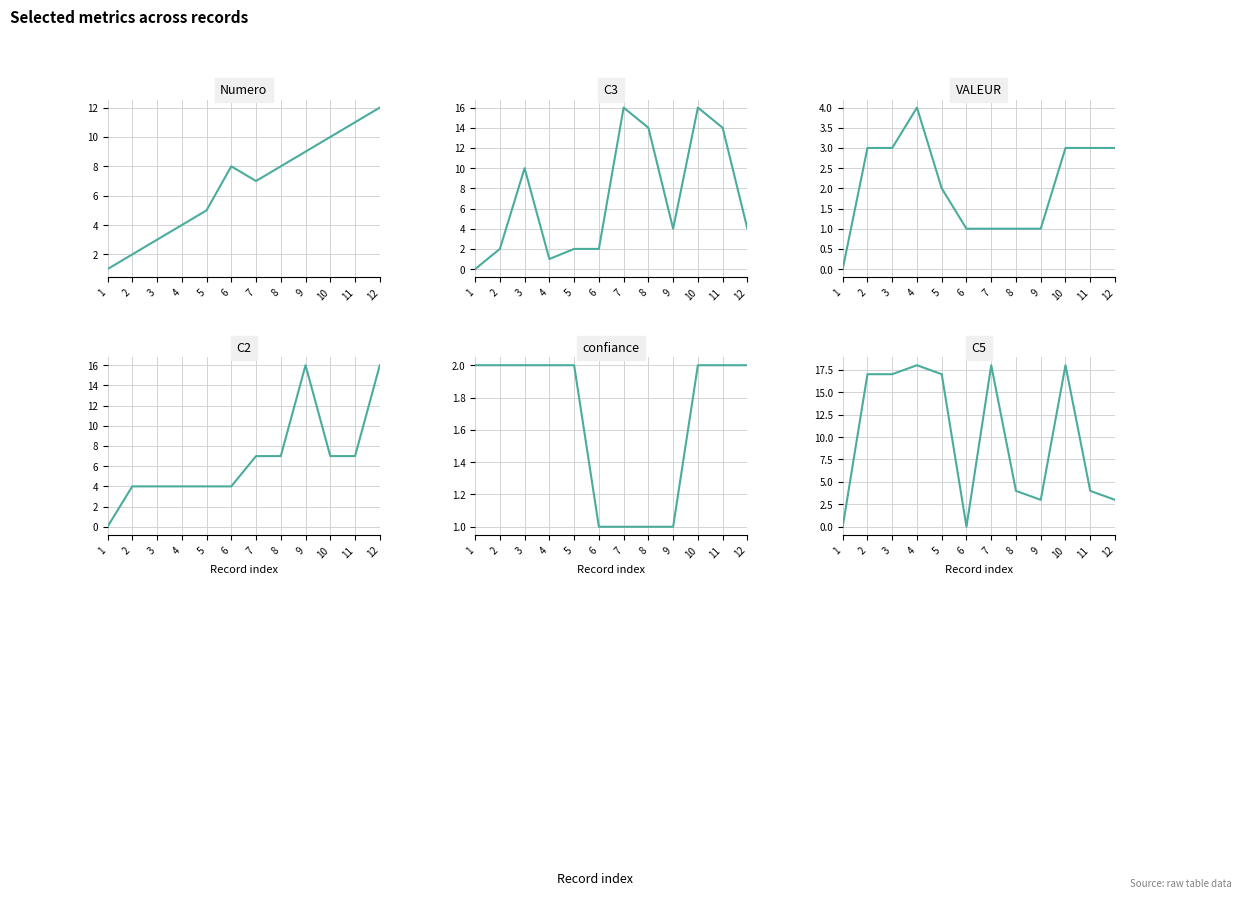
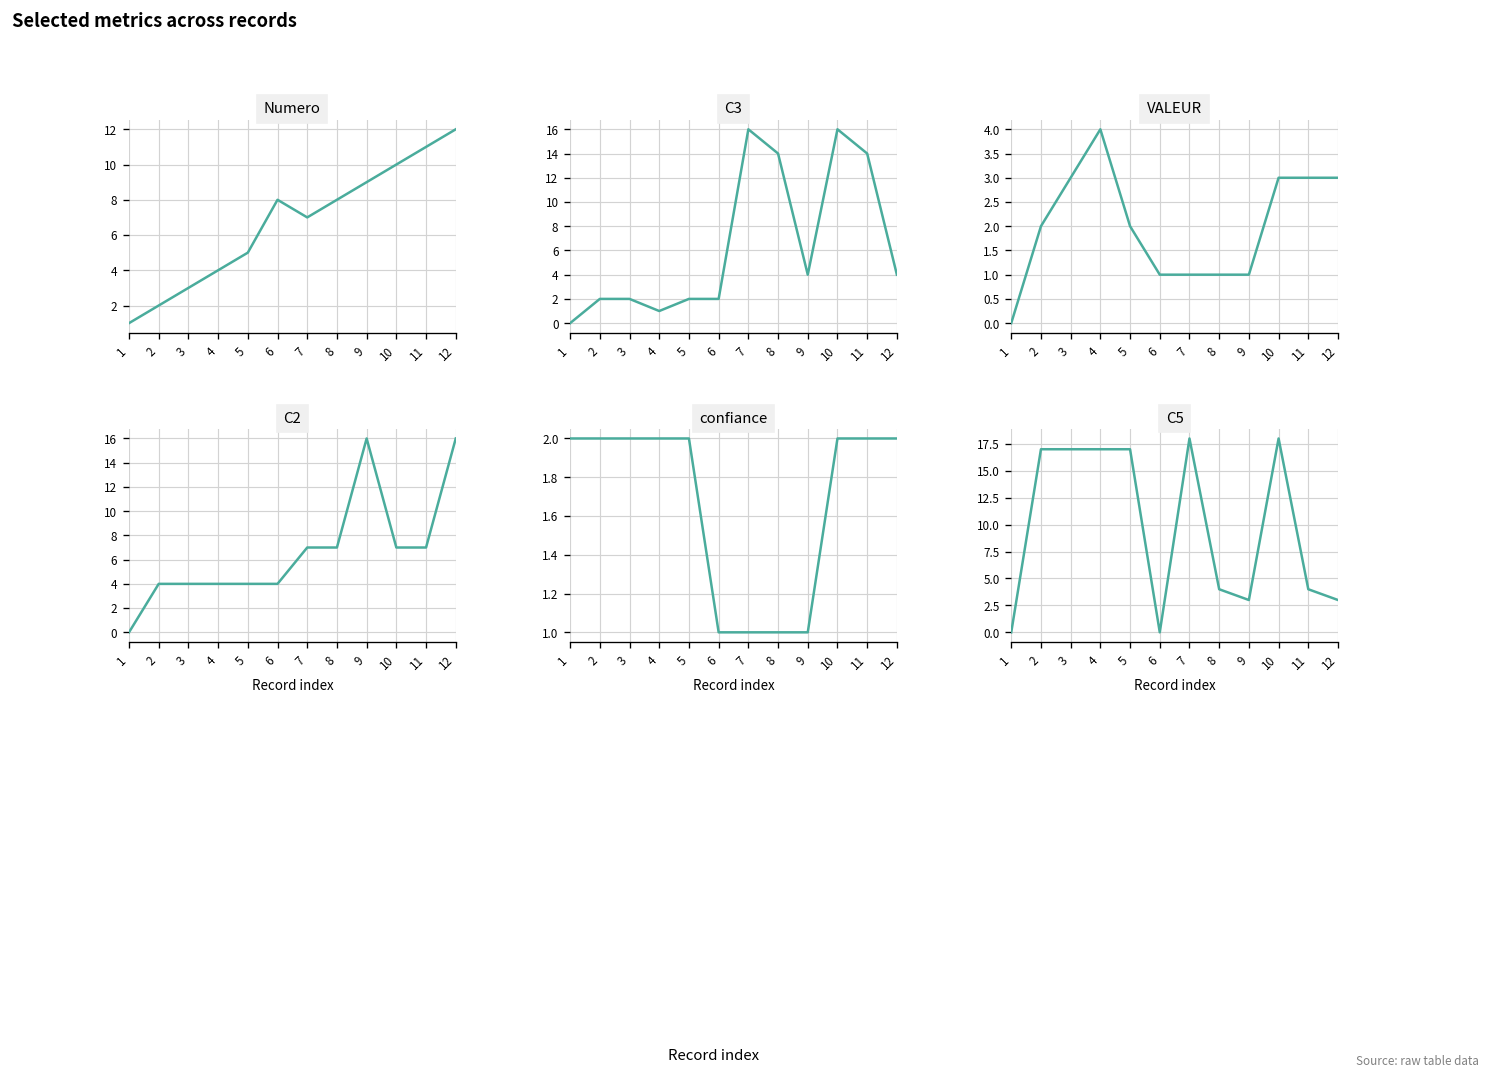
C3, 3: 10 -> 2
VALEUR, 2: 3 -> 2
C5, 4: 18 -> 17
